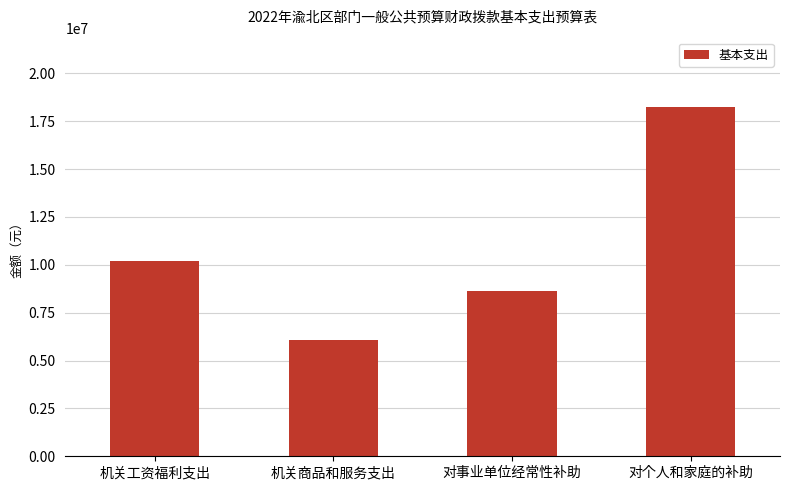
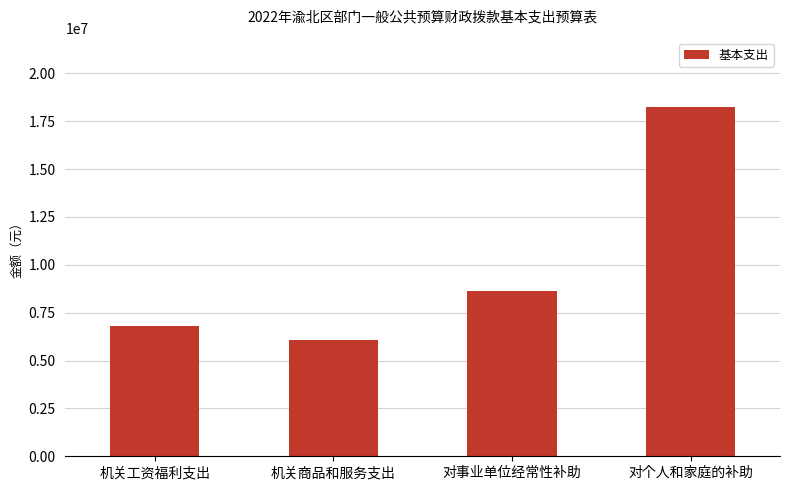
机关工资福利支出: 10200000 -> 6800000
